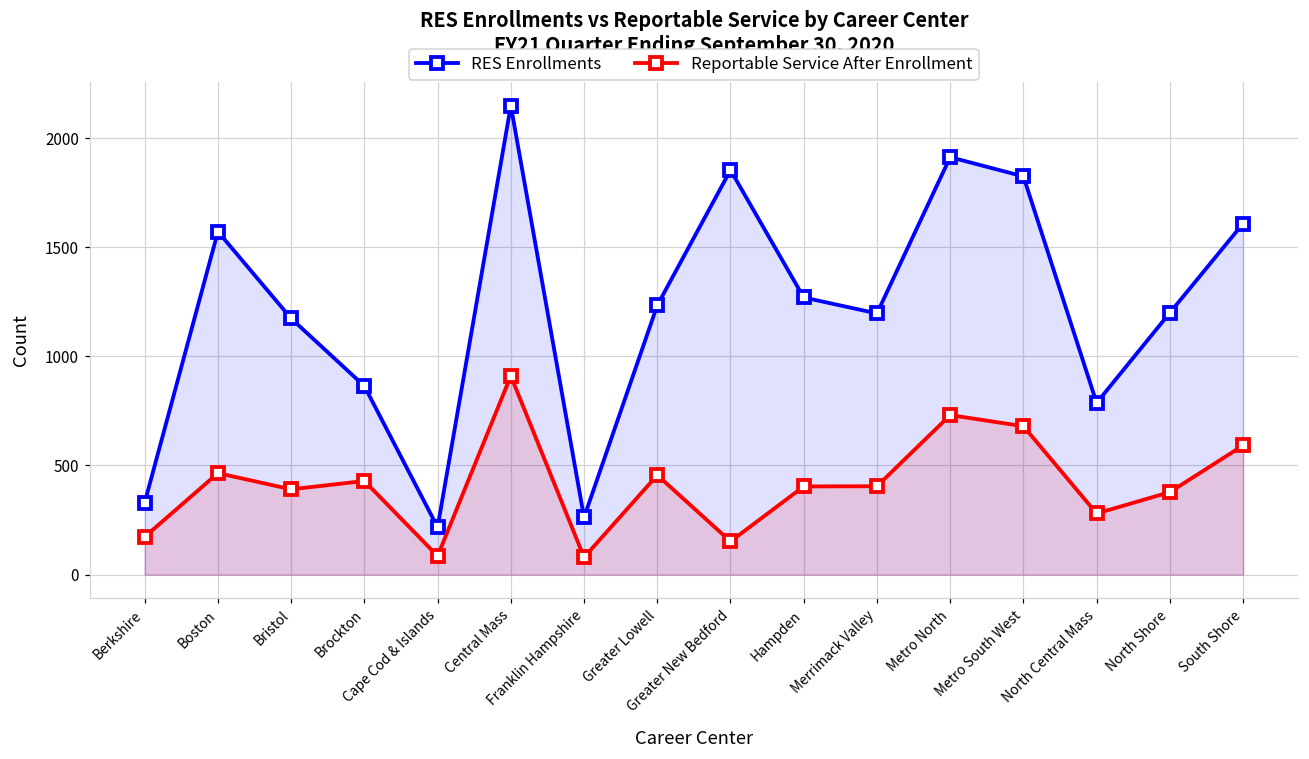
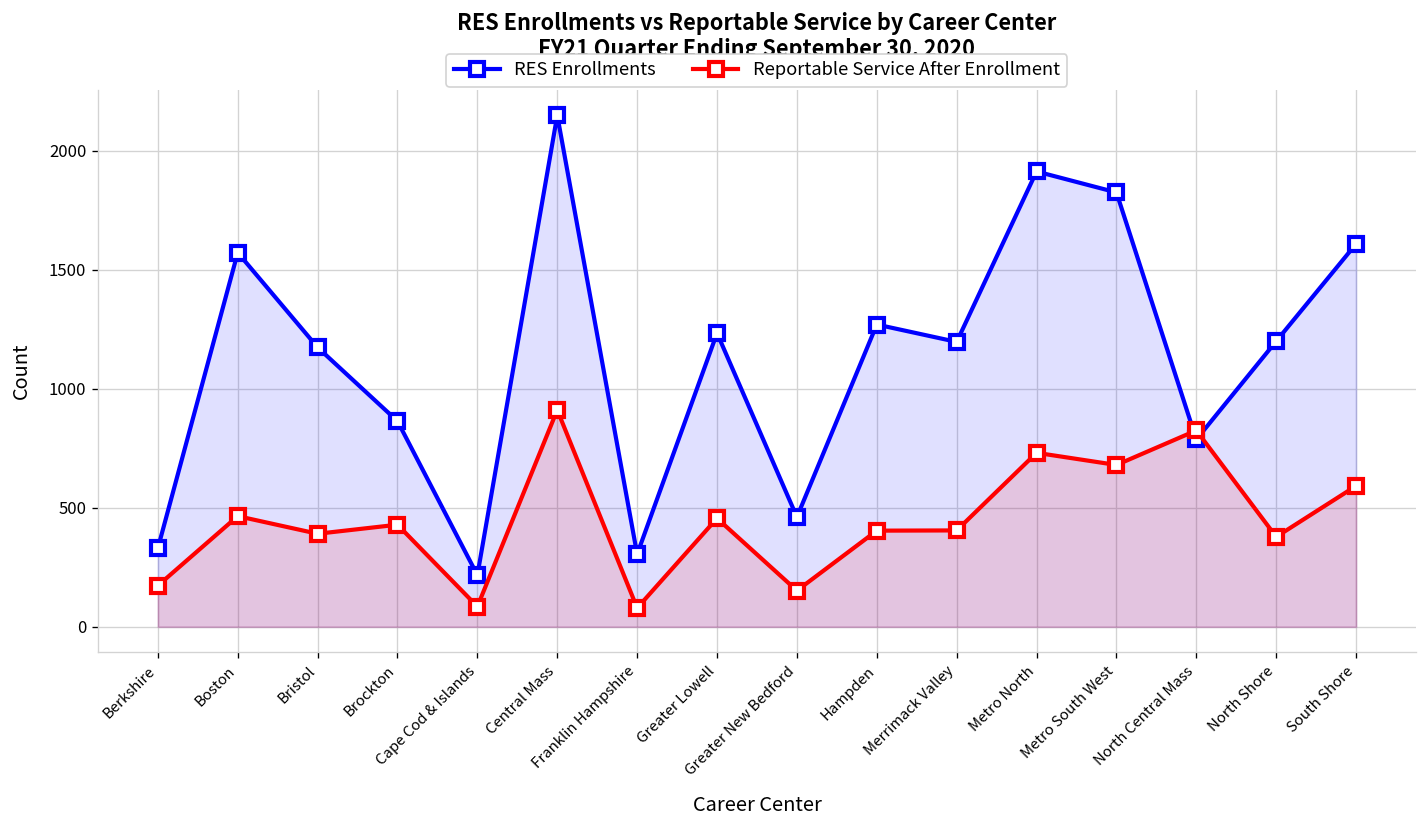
RES Enrollments, Franklin Hampshire: 260 -> 310
RES Enrollments, Greater New Bedford: 1850 -> 460
Reportable Service After Enrollment, North Central Mass: 280 -> 830
